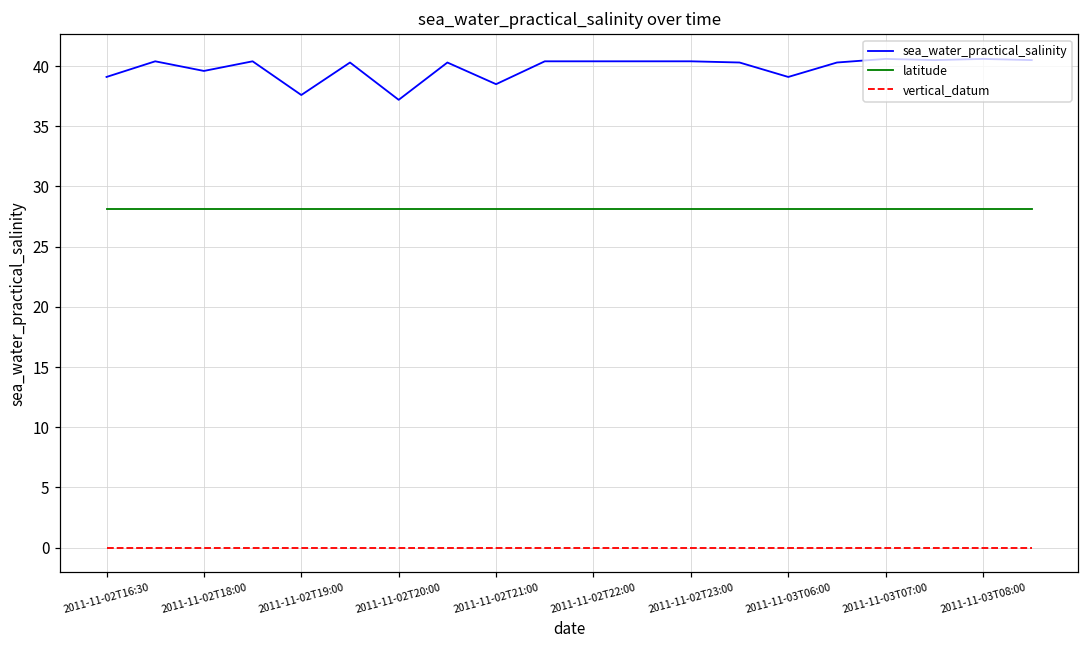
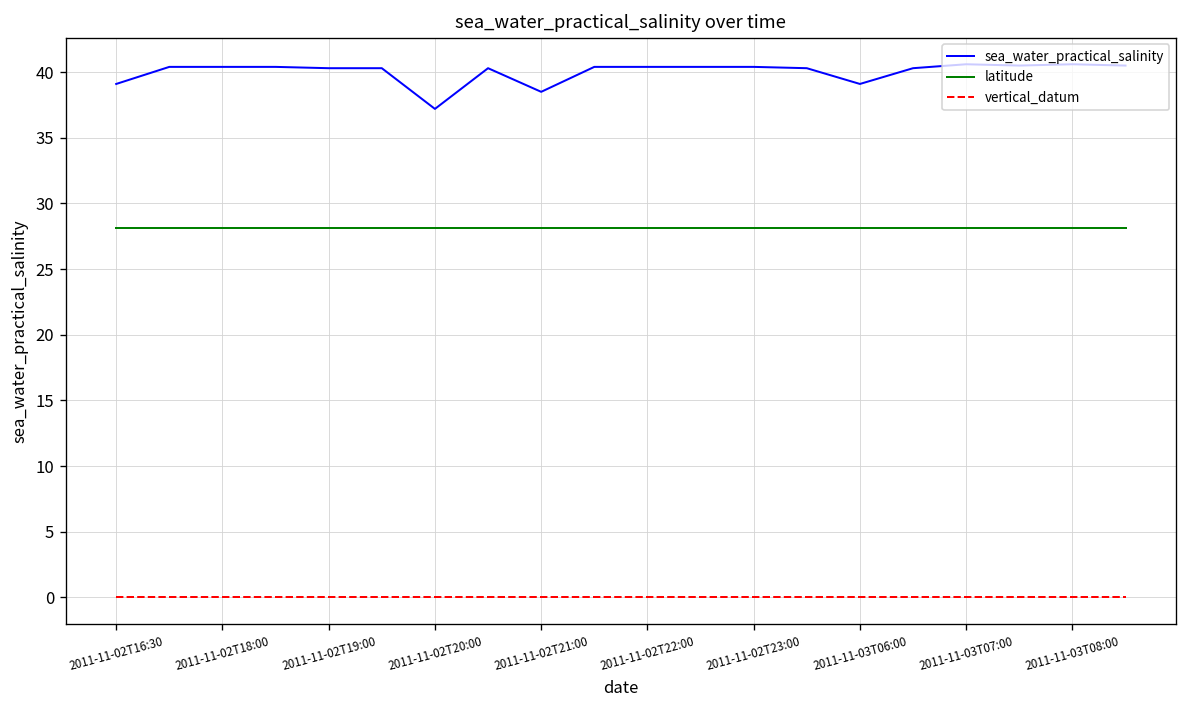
sea_water_practical_salinity, 2011-11-02T18:00: 39.6 -> 40.4
sea_water_practical_salinity, 2011-11-02T19:00: 37.6 -> 40.3
